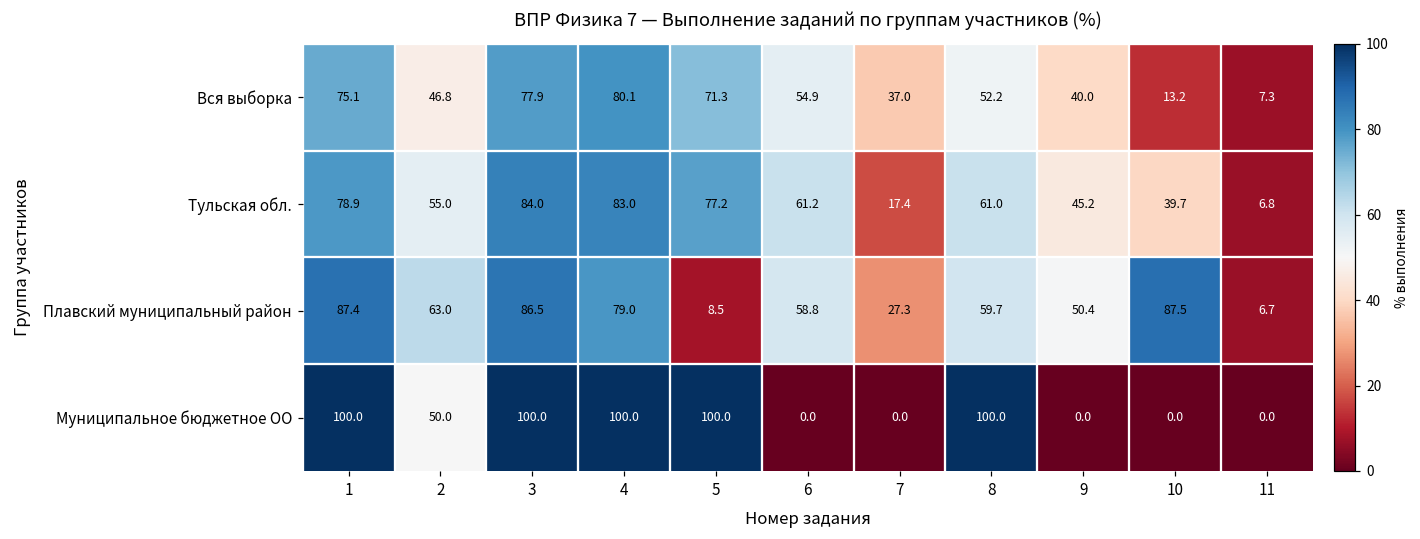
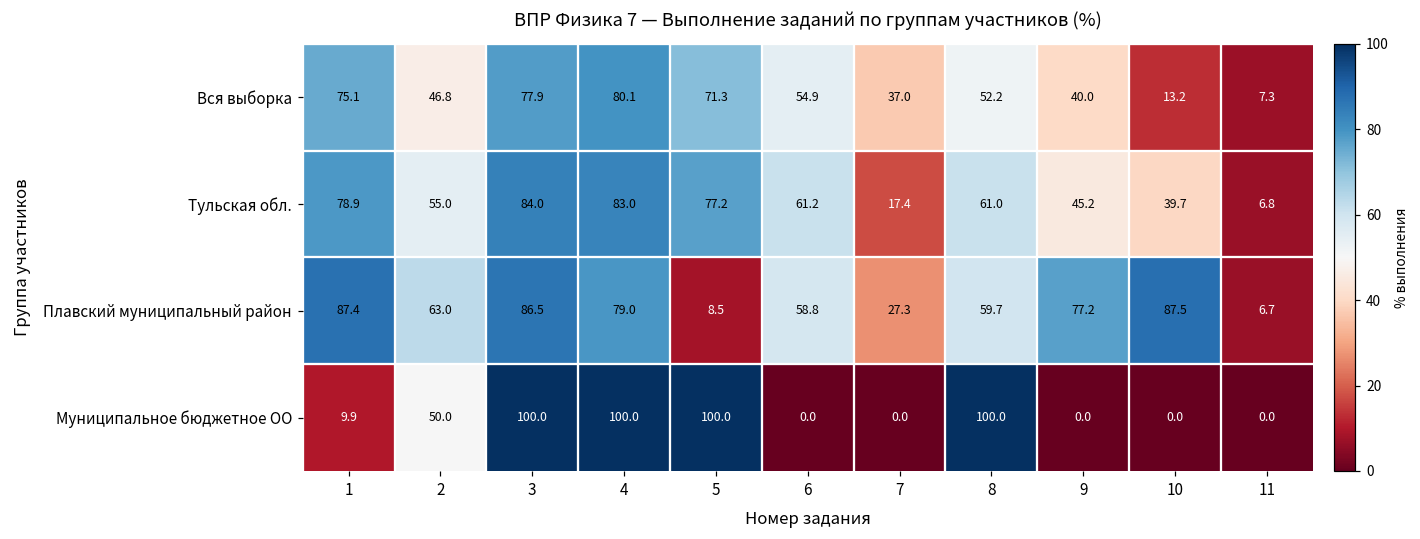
Плавский муниципальный район, 9: 50.4 -> 77.2
Муниципальное бюджетное ОО, 1: 100.0 -> 9.9
